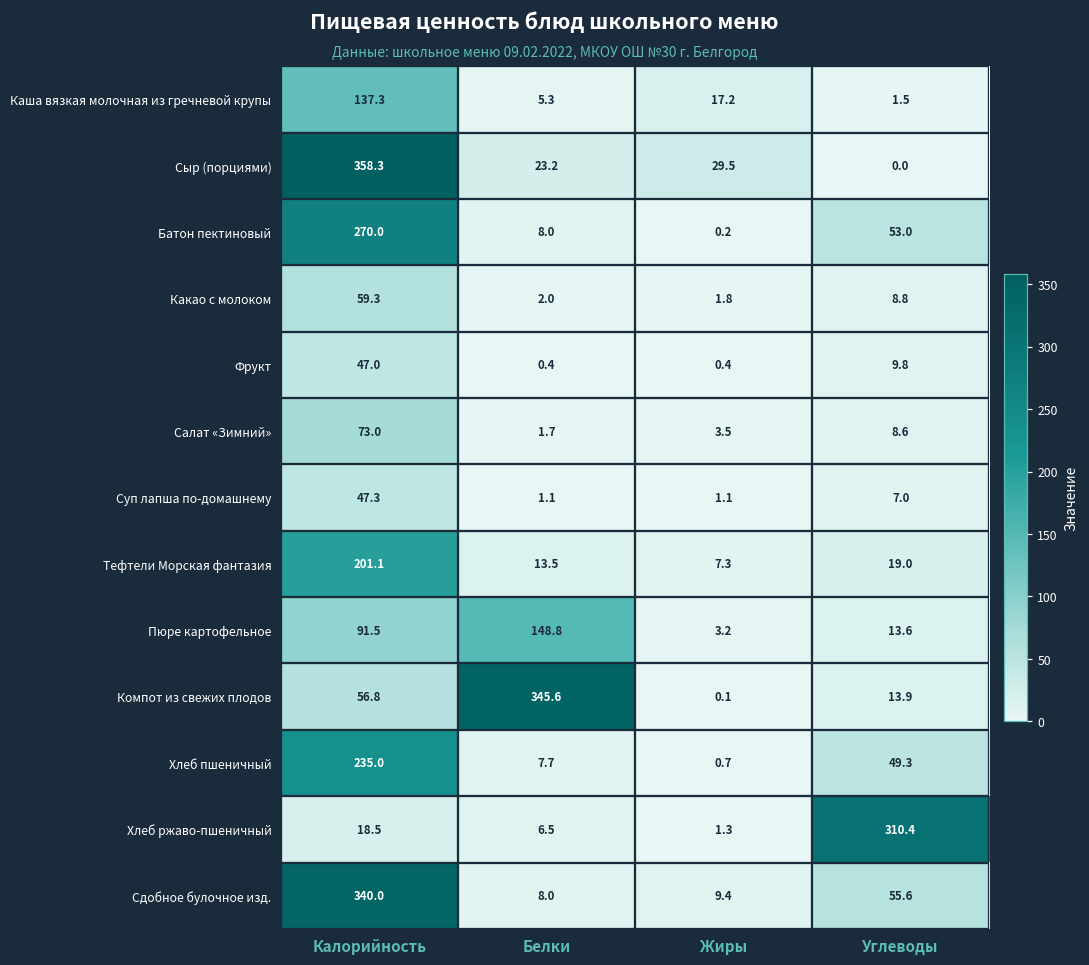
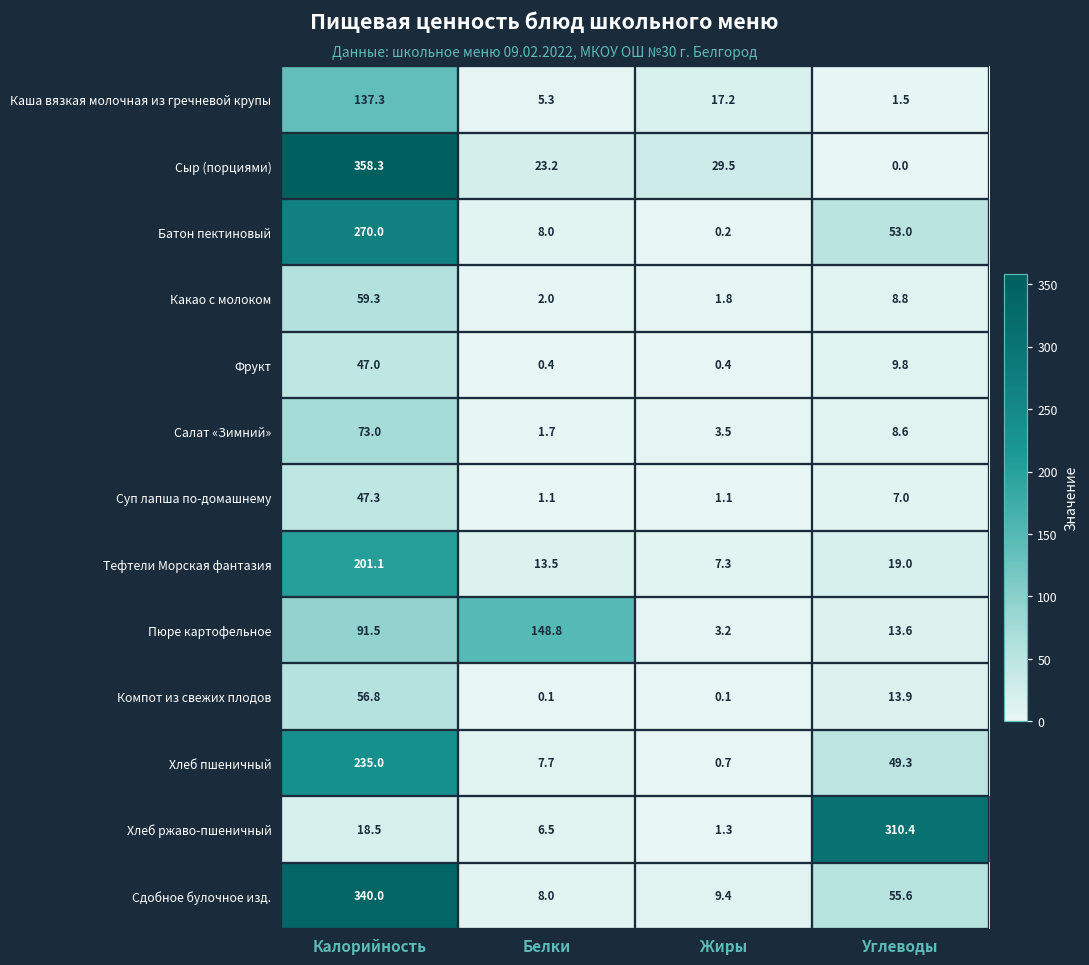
Компот из свежих плодов, Белки: 345.6 -> 0.1
